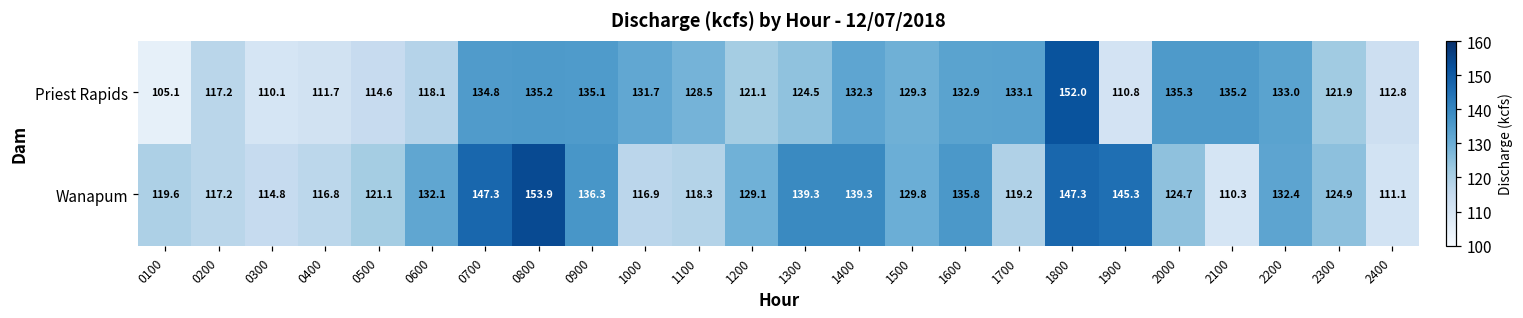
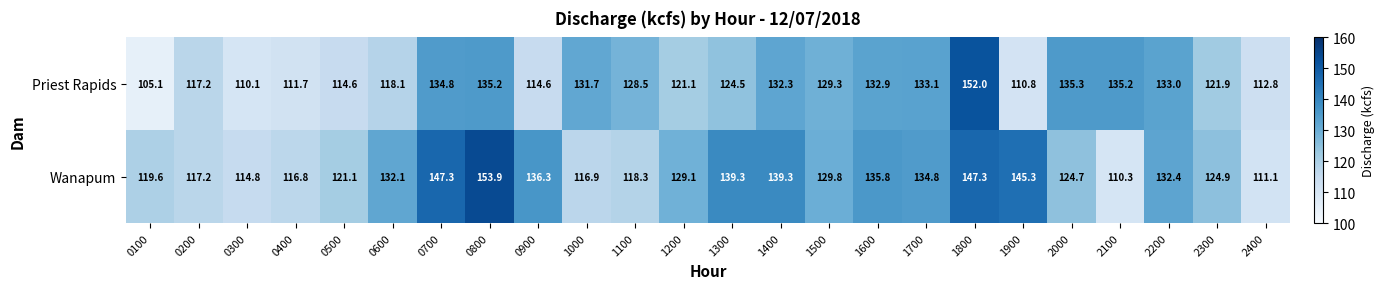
Priest Rapids, 0900: 135.1 -> 114.6
Wanapum, 1700: 119.2 -> 134.8
